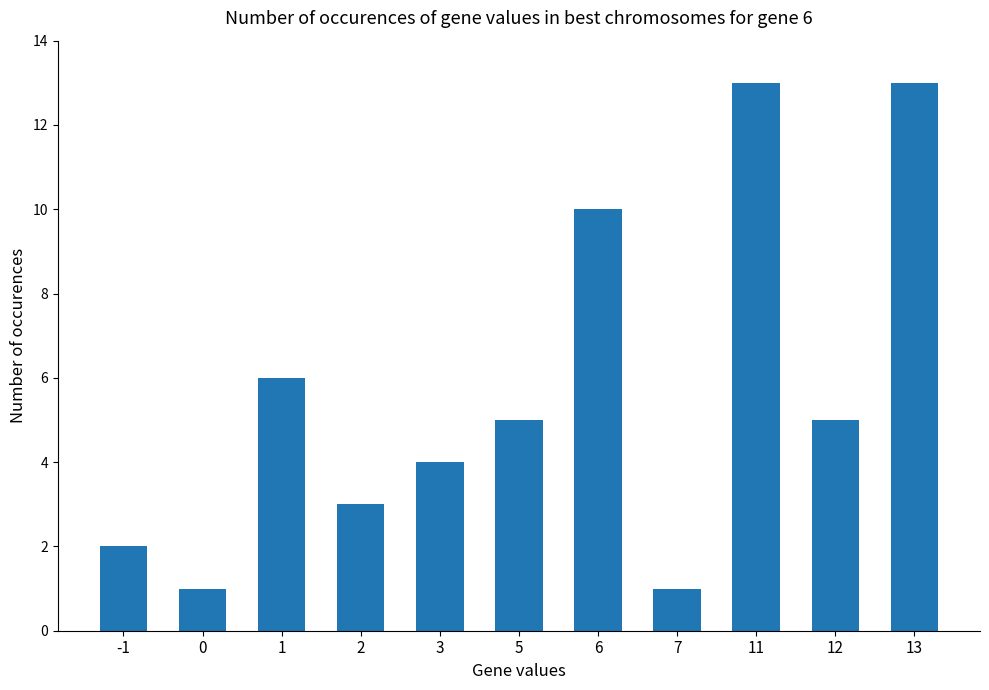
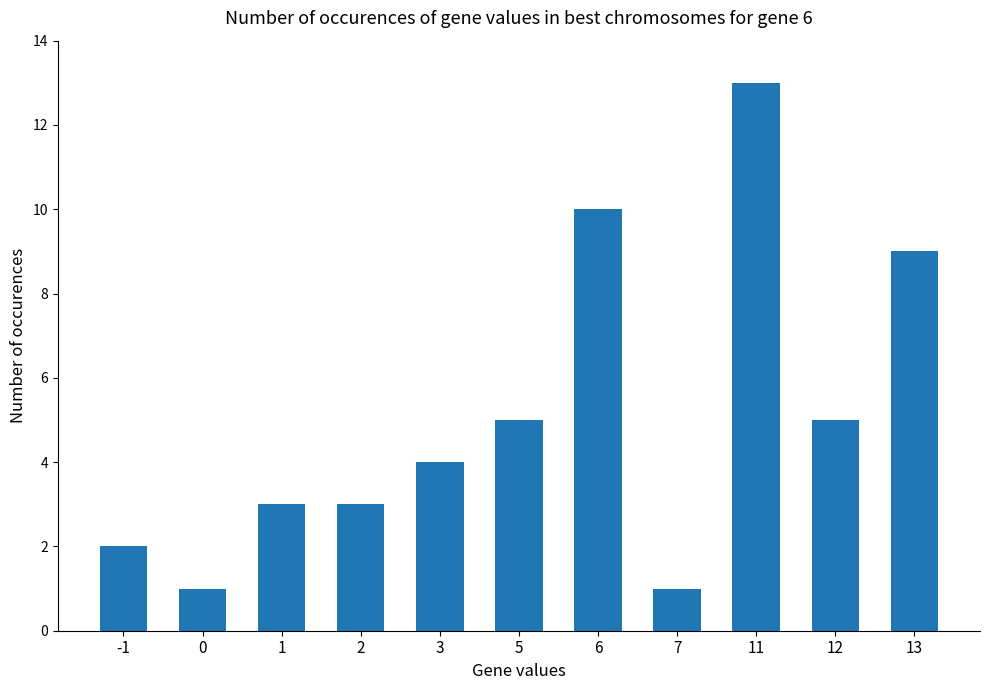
1: 6 -> 3
13: 13 -> 9
